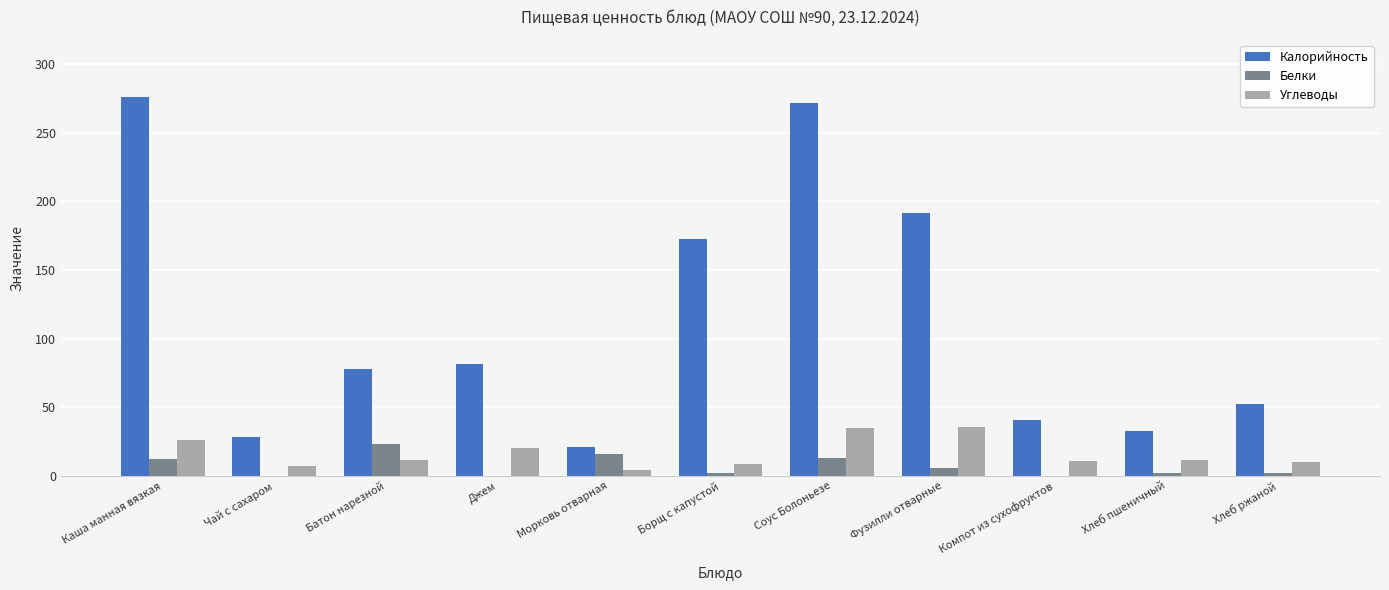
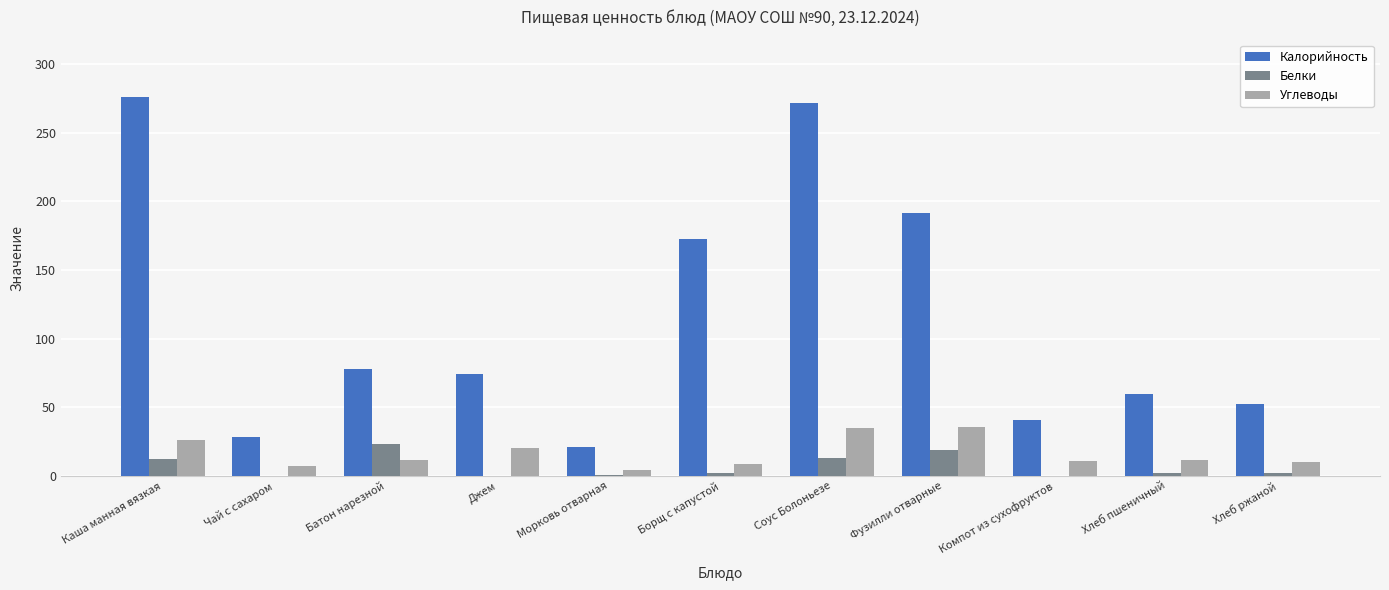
Калорийность, Джем: 82 -> 75
Белки, Морковь отварная: 16 -> 1
Белки, Фузилли отварные: 6 -> 19
Калорийность, Хлеб пшеничный: 33 -> 60
